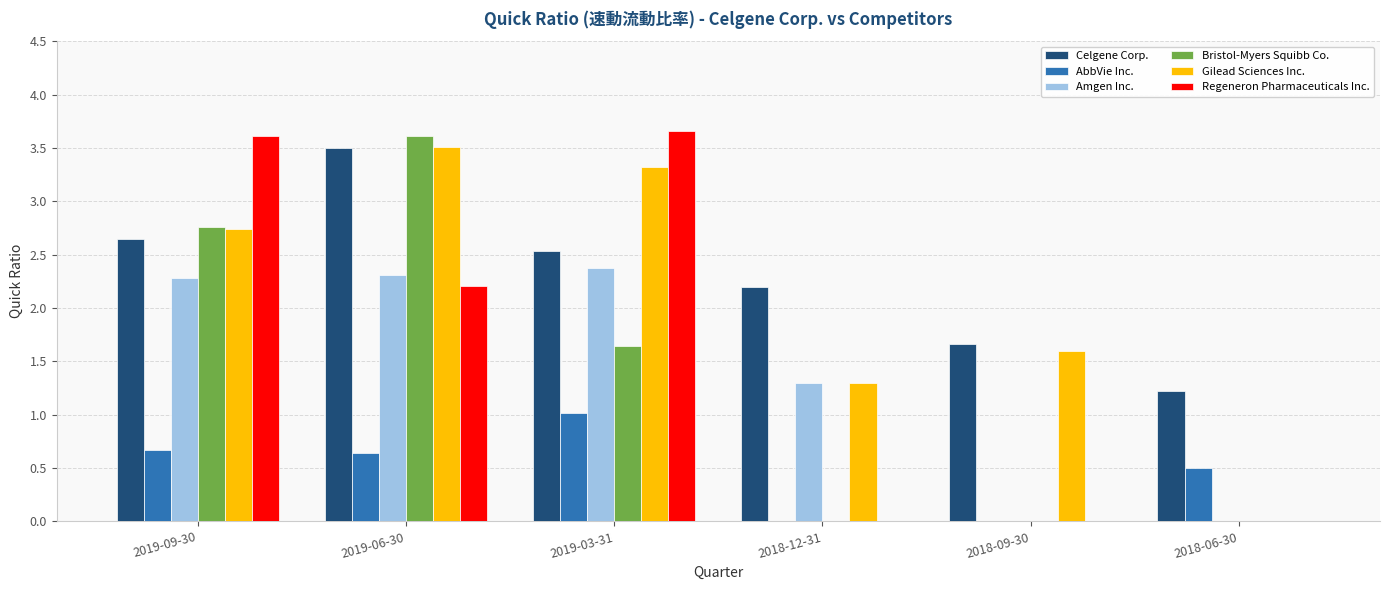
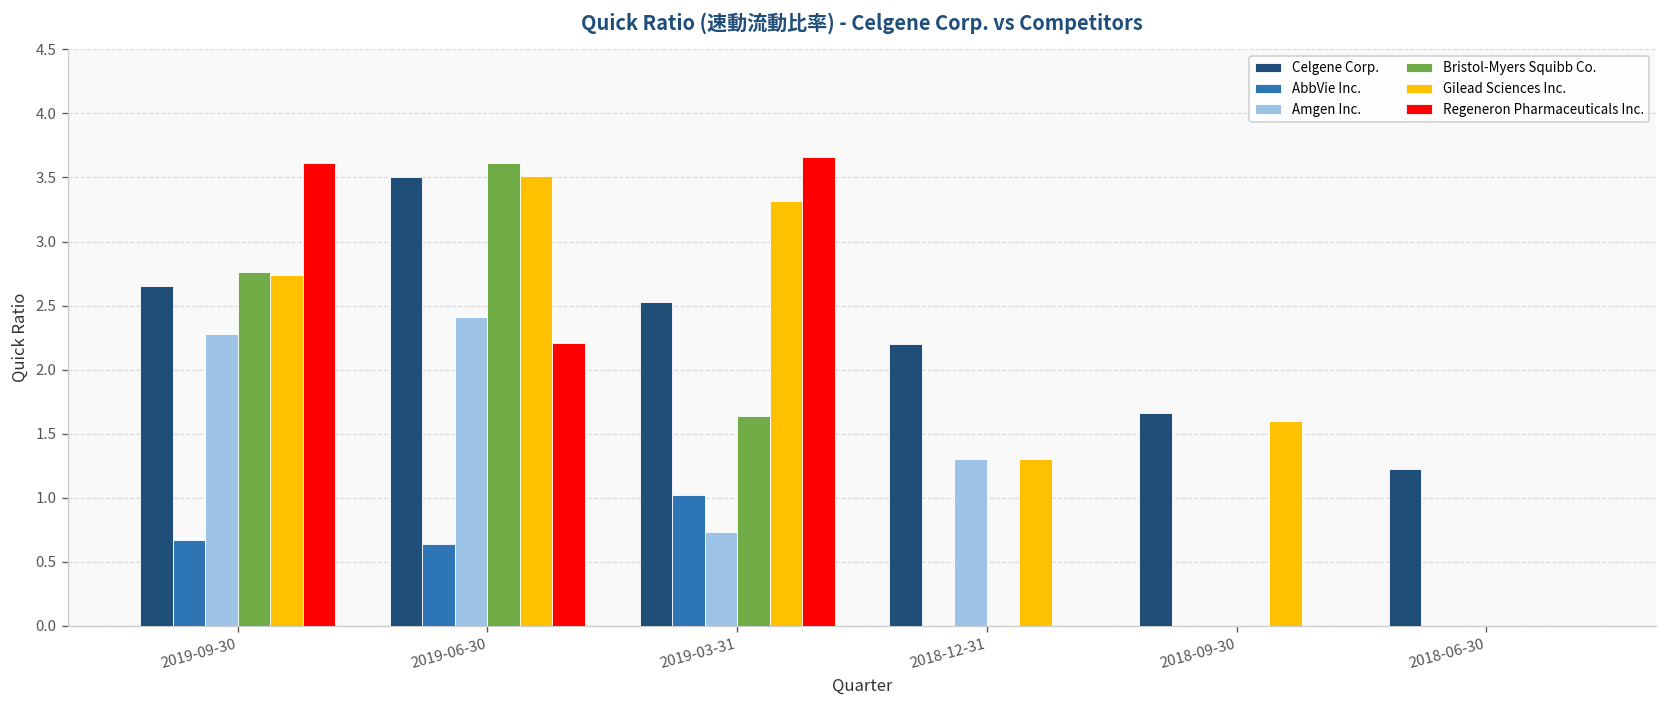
Amgen Inc., 2019-06-30: 2.31 -> 2.41
Amgen Inc., 2019-03-31: 2.37 -> 0.73
AbbVie Inc., 2018-06-30: 0.5 -> 0.0
